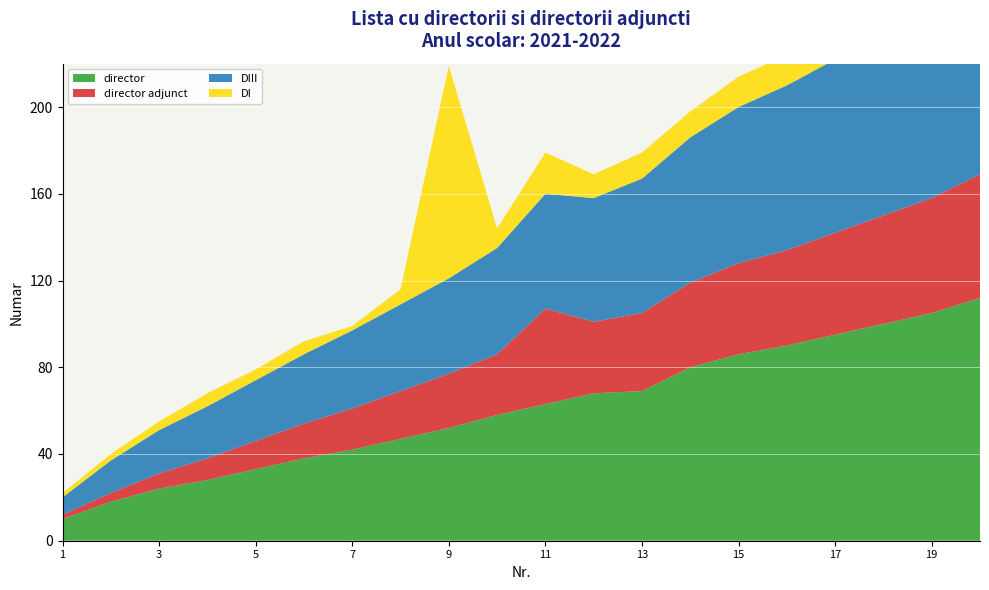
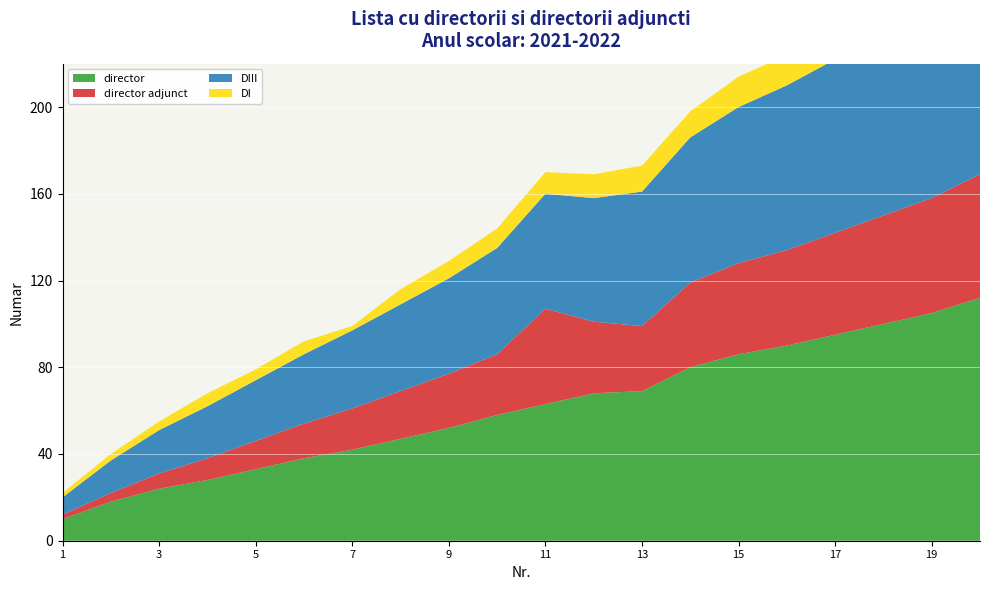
DI, 9: 98 -> 8
DI, 11: 19 -> 10
director adjunct, 13: 36 -> 30
